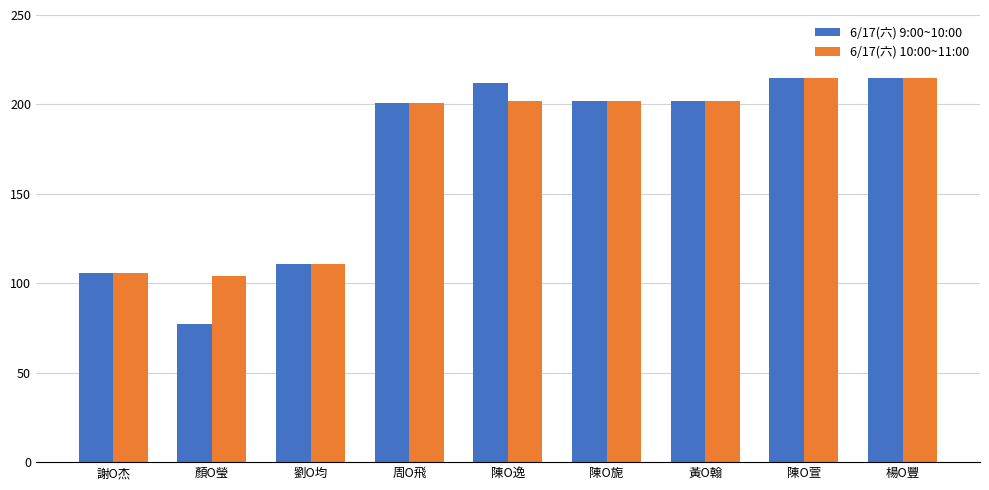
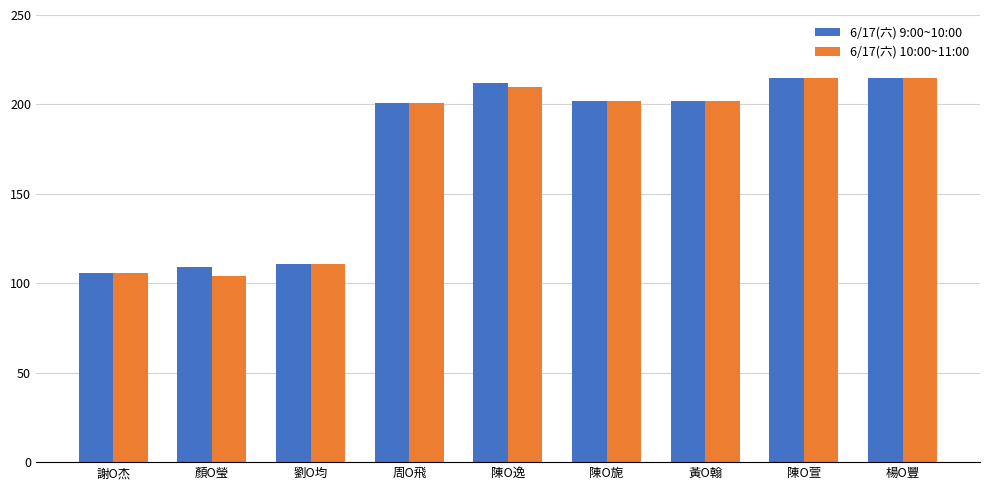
6/17(六) 9:00~10:00, 顏O瑩: 77 -> 109
6/17(六) 10:00~11:00, 陳O逸: 202 -> 210
